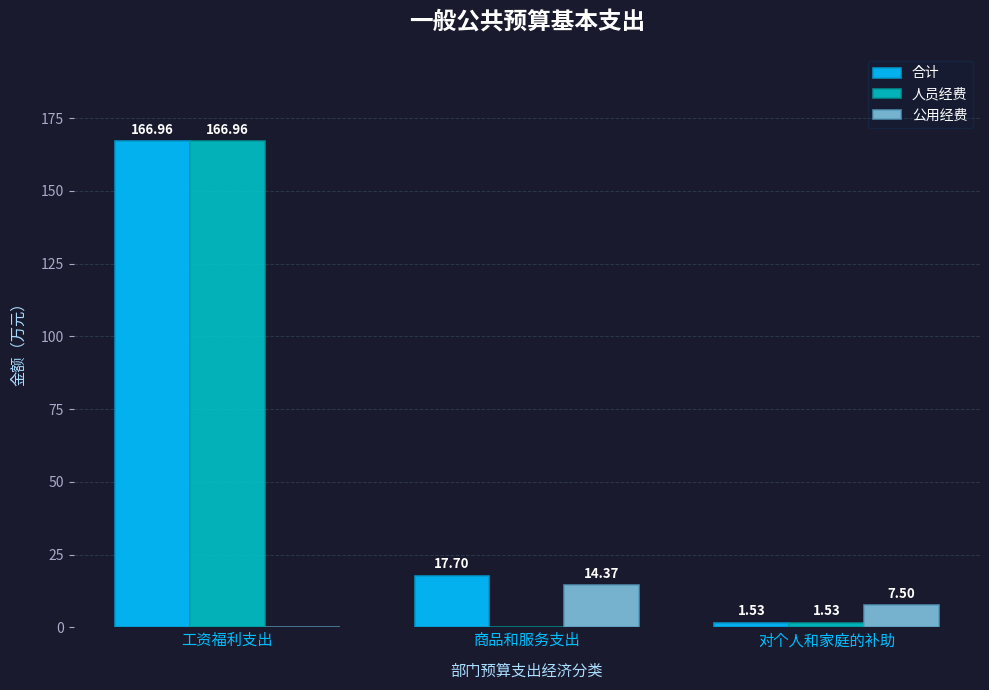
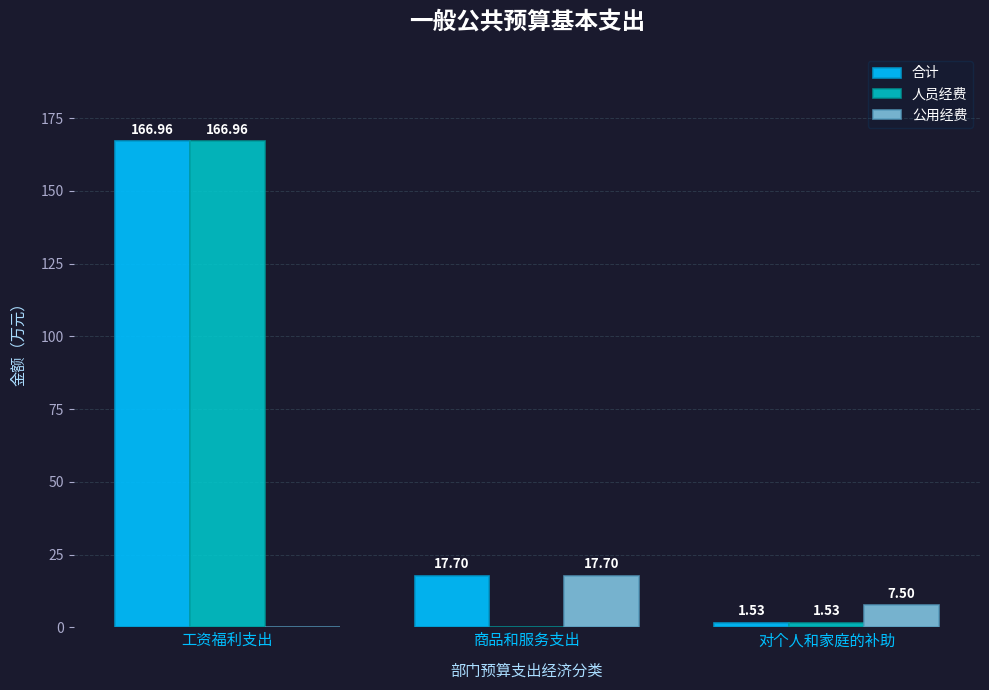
公用经费, 商品和服务支出: 14.37 -> 17.70
